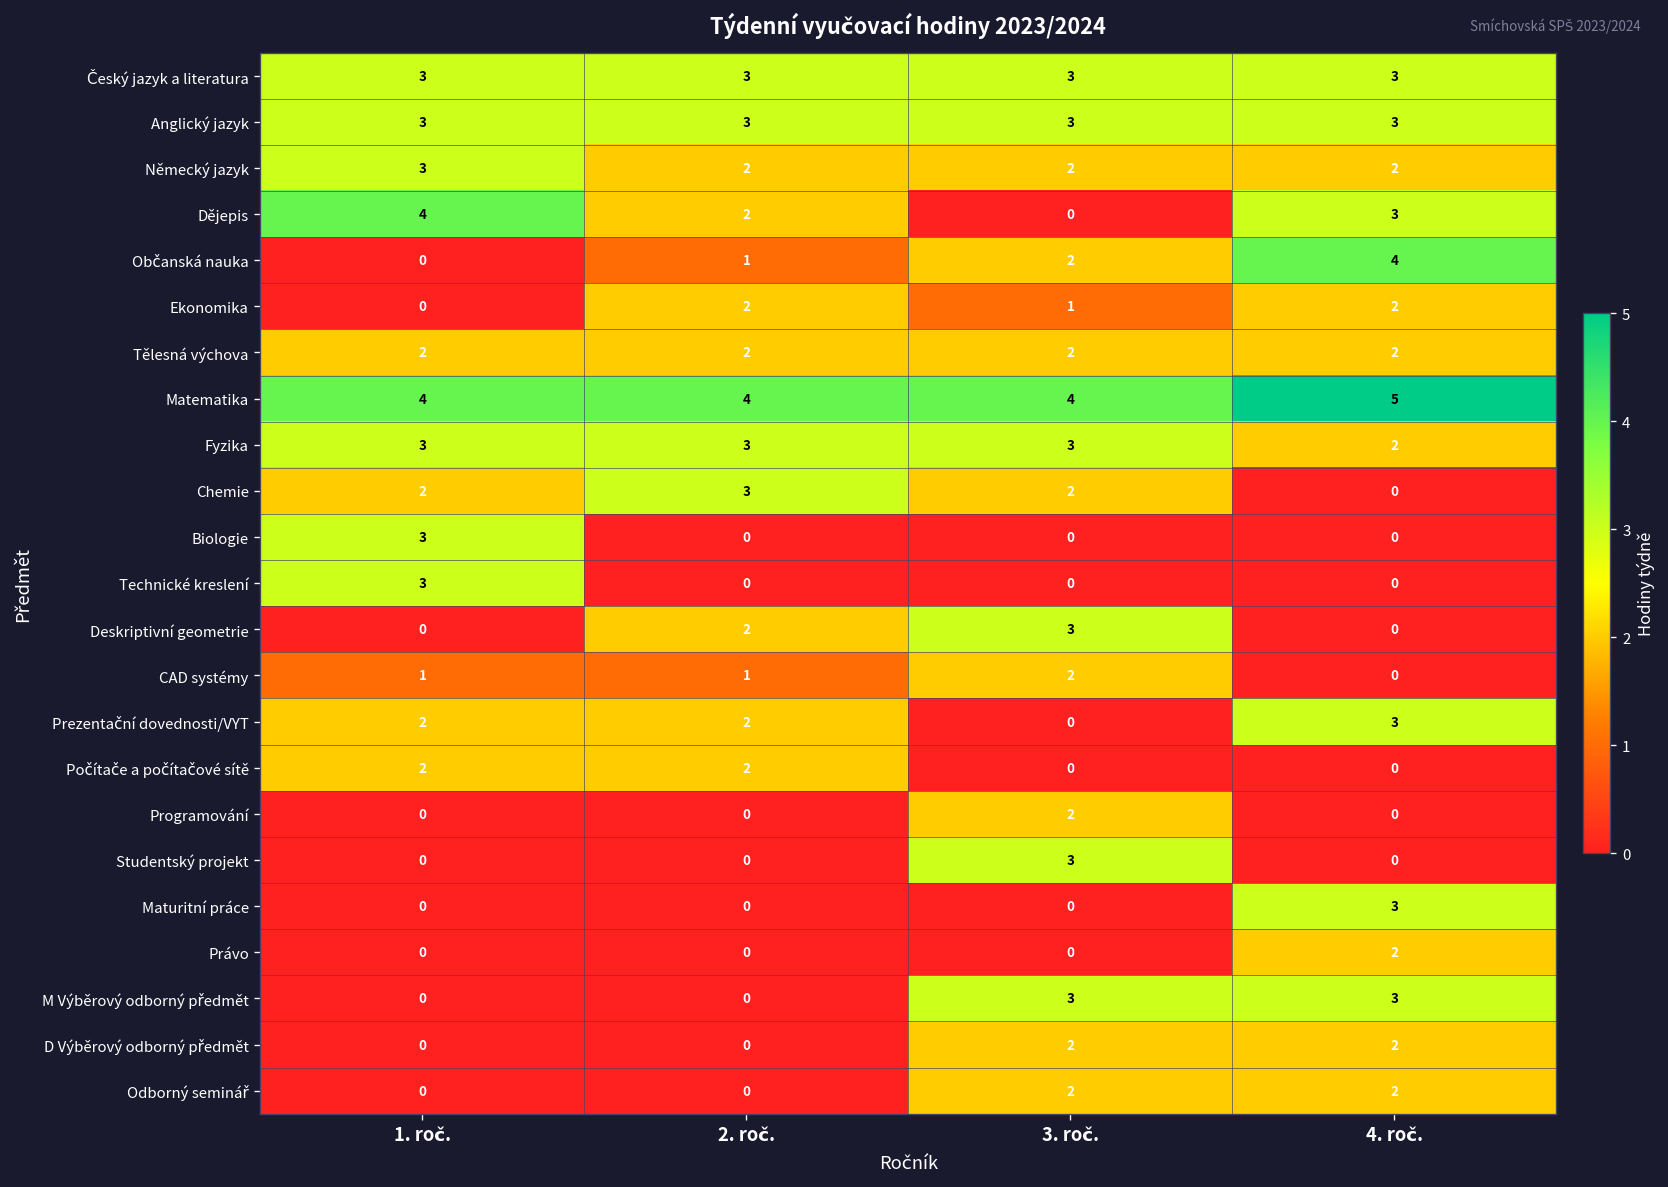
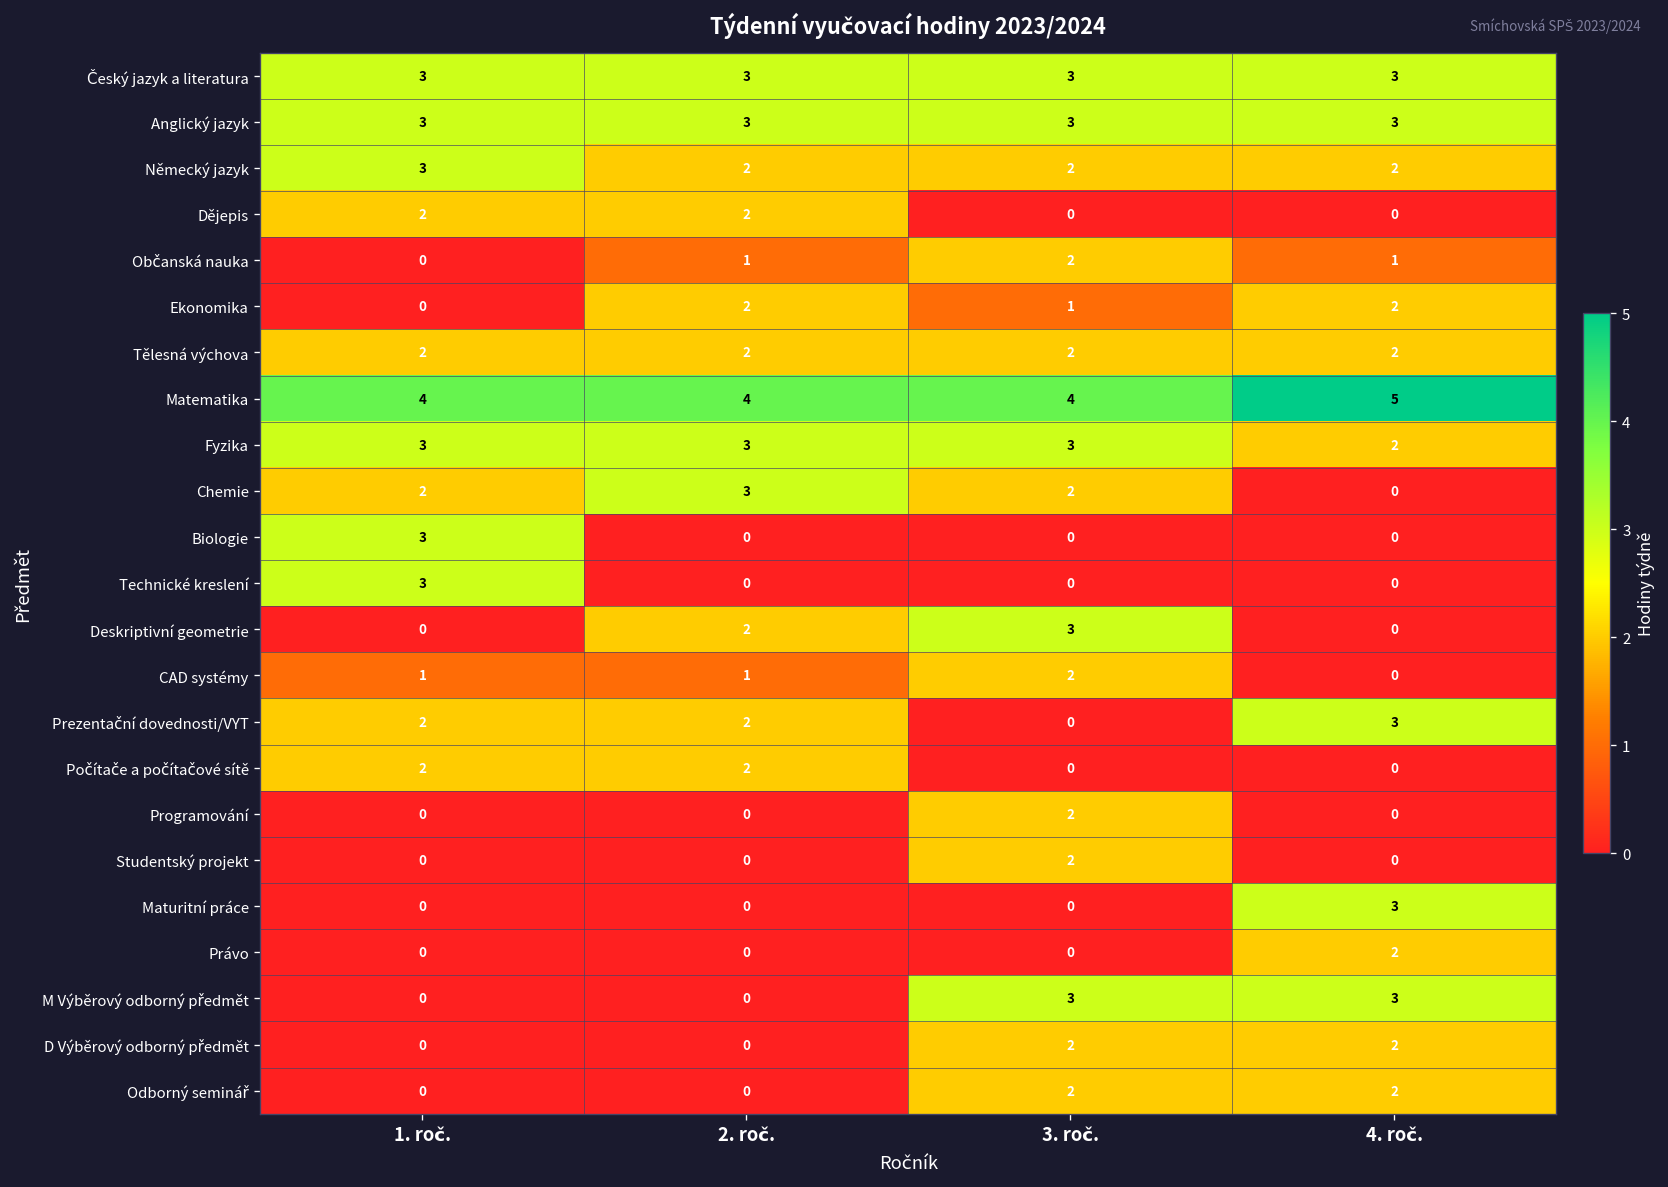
Dějepis, 1. roč.: 4 -> 2
Dějepis, 4. roč.: 3 -> 0
Občanská nauka, 4. roč.: 4 -> 1
Studentský projekt, 3. roč.: 3 -> 2
